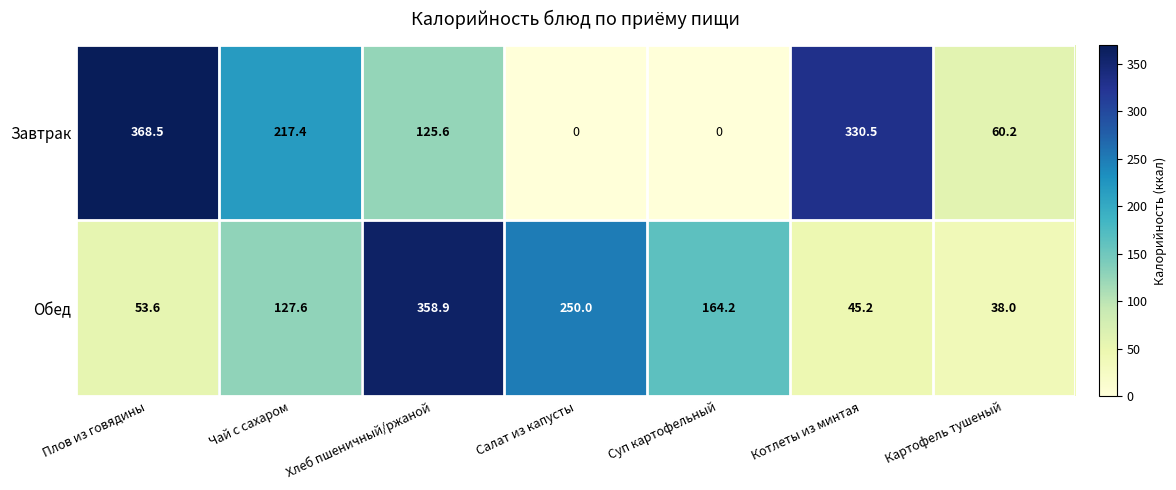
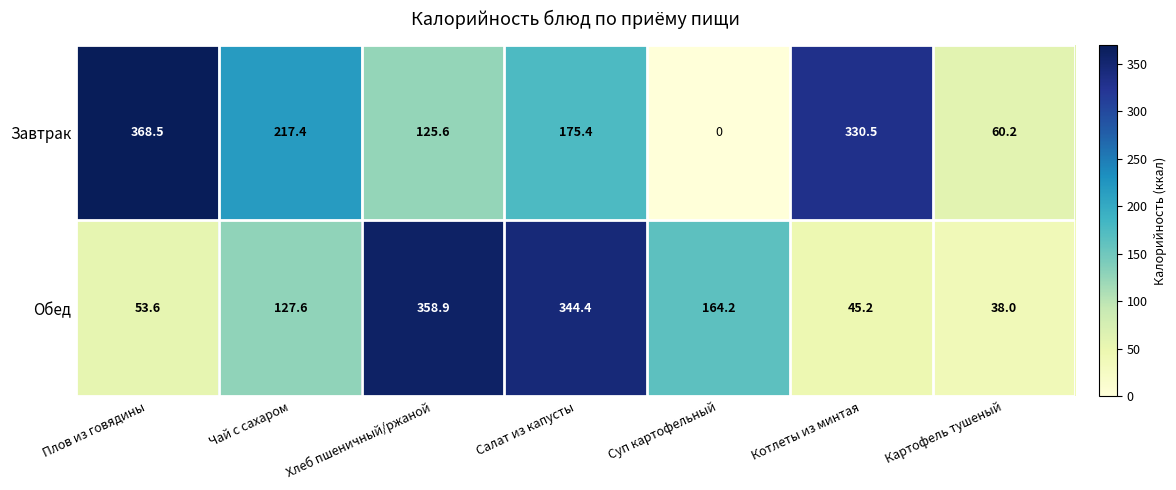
Завтрак, Салат из капусты: 0 -> 175.4
Обед, Салат из капусты: 250.0 -> 344.4
